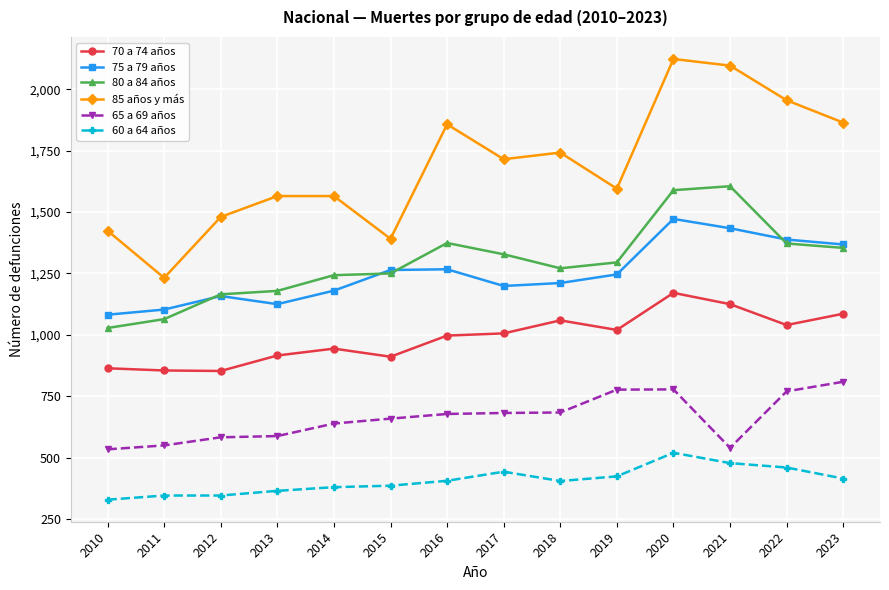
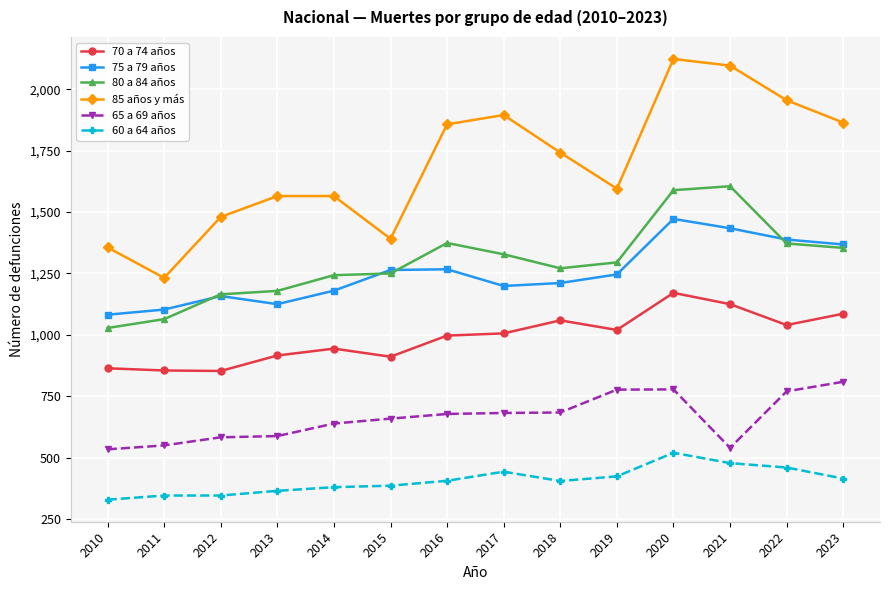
85 años y más, 2010: 1,420 -> 1,360
85 años y más, 2017: 1,720 -> 1,900
